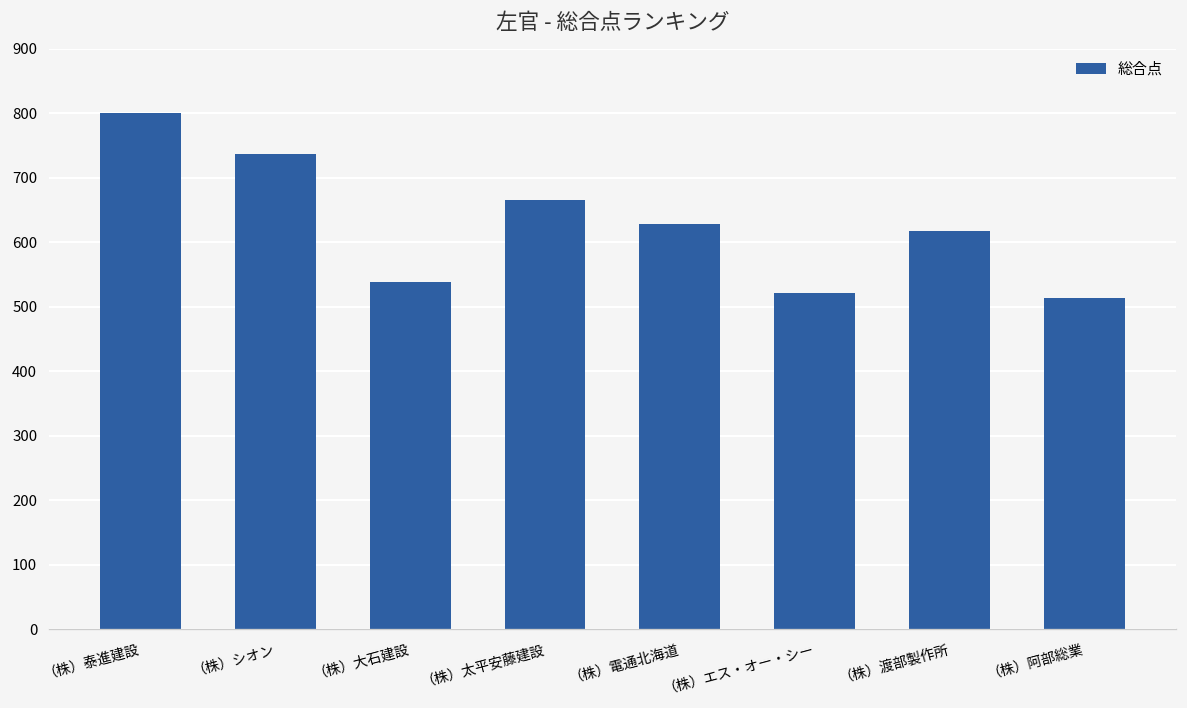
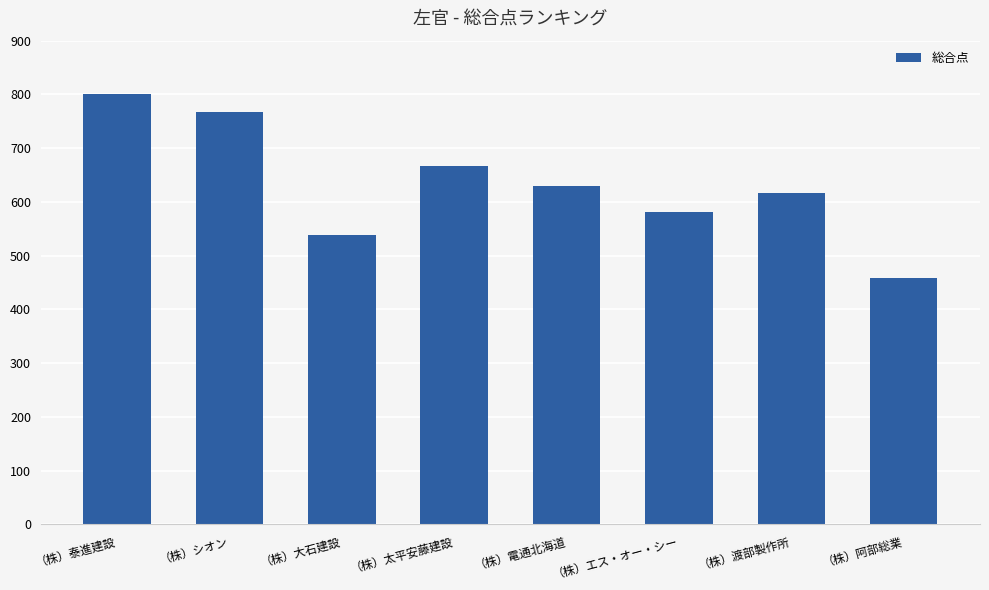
（株）シオン: 740 -> 770
（株）エス・オー・シー: 520 -> 580
（株）阿部総業: 510 -> 460
